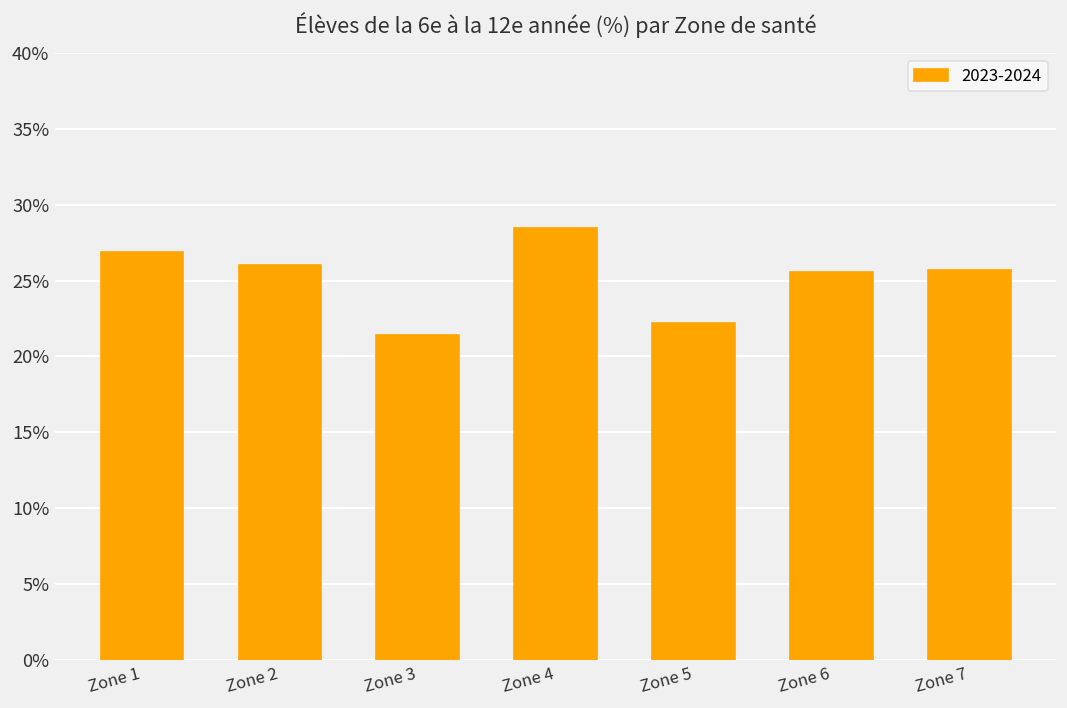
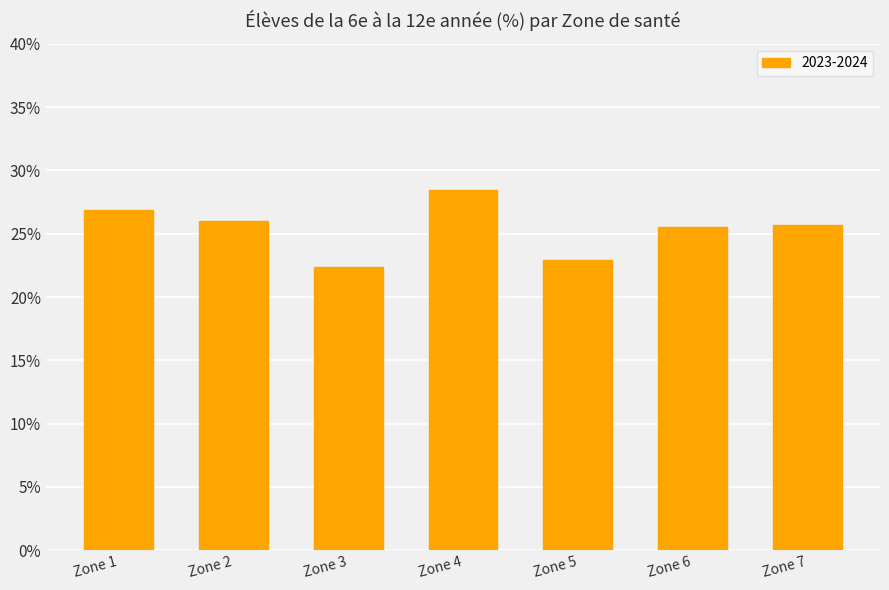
Zone 3: 21.4% -> 22.3%
Zone 5: 22.2% -> 22.9%
